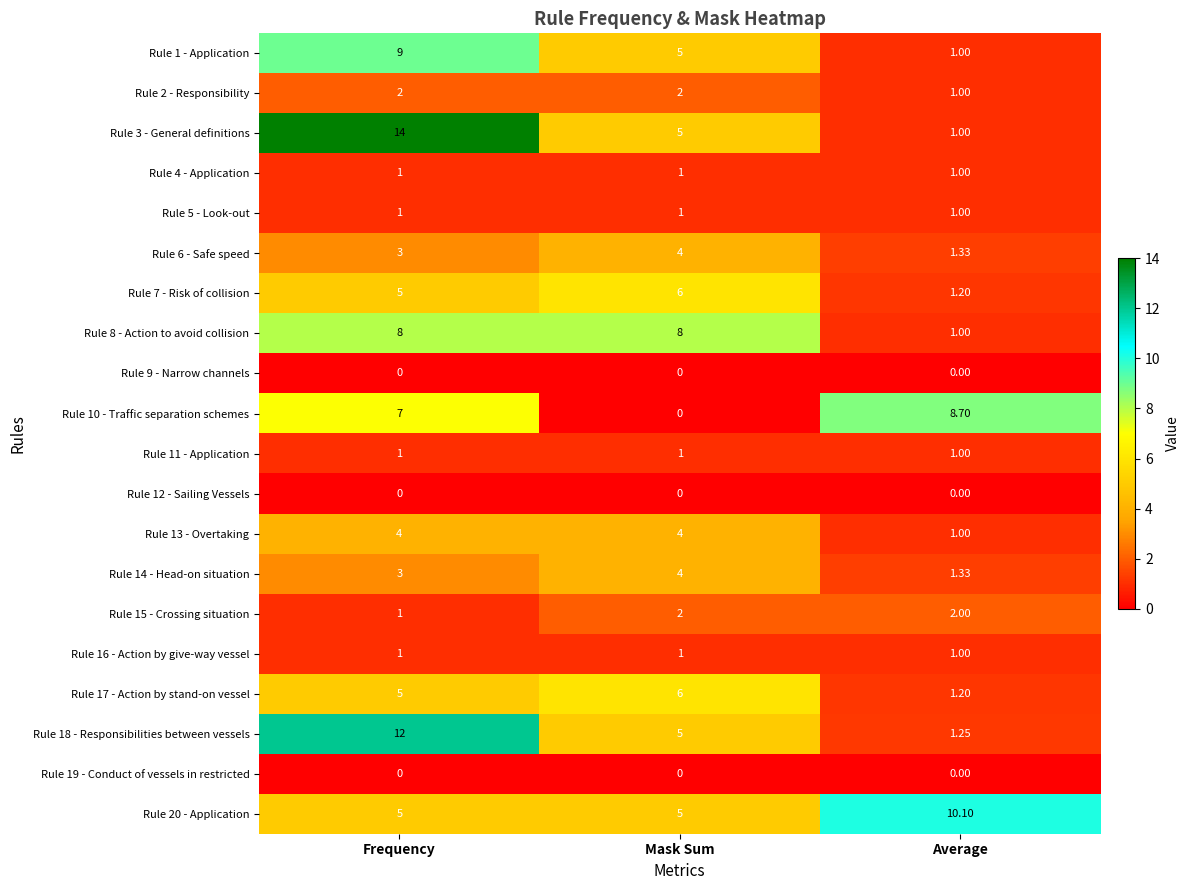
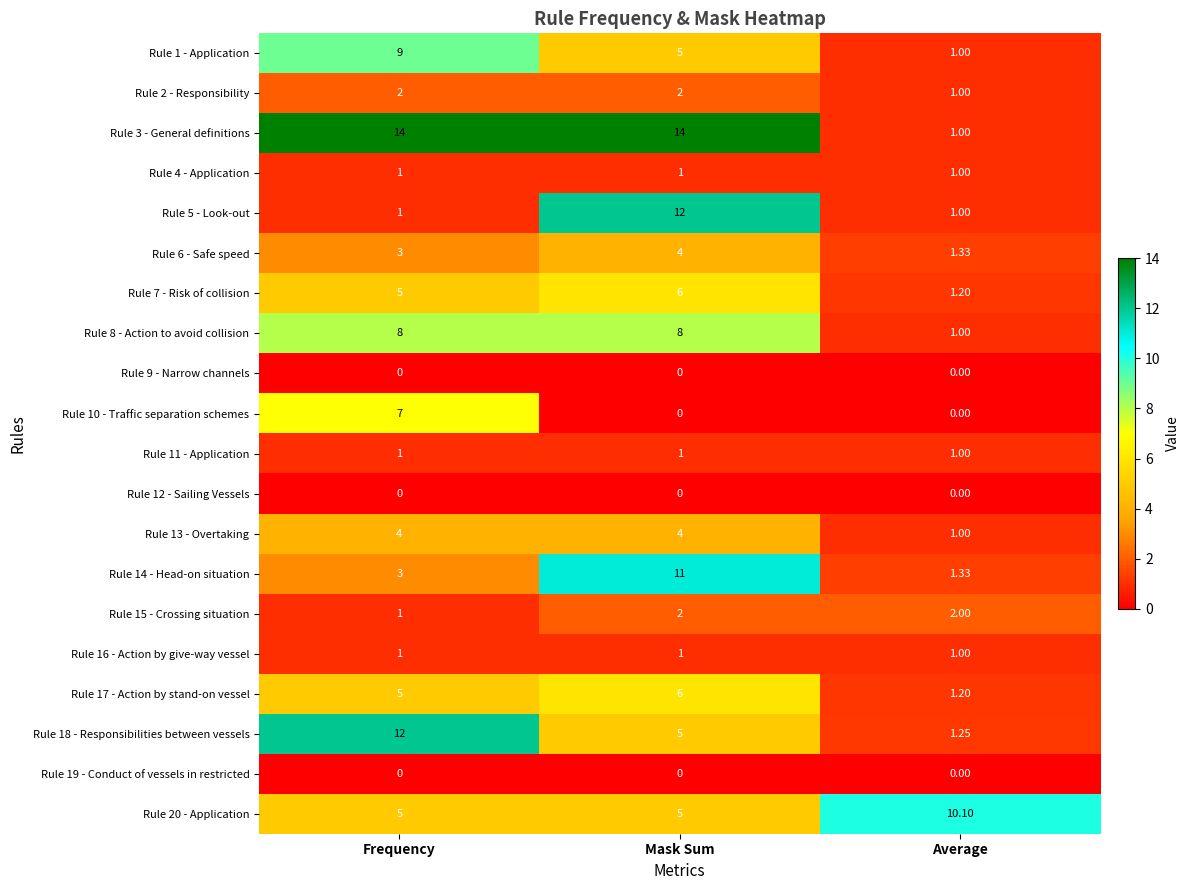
Rule 3 - General definitions, Mask Sum: 5 -> 14
Rule 5 - Look-out, Mask Sum: 1 -> 12
Rule 10 - Traffic separation schemes, Average: 8.70 -> 0.00
Rule 14 - Head-on situation, Mask Sum: 4 -> 11
